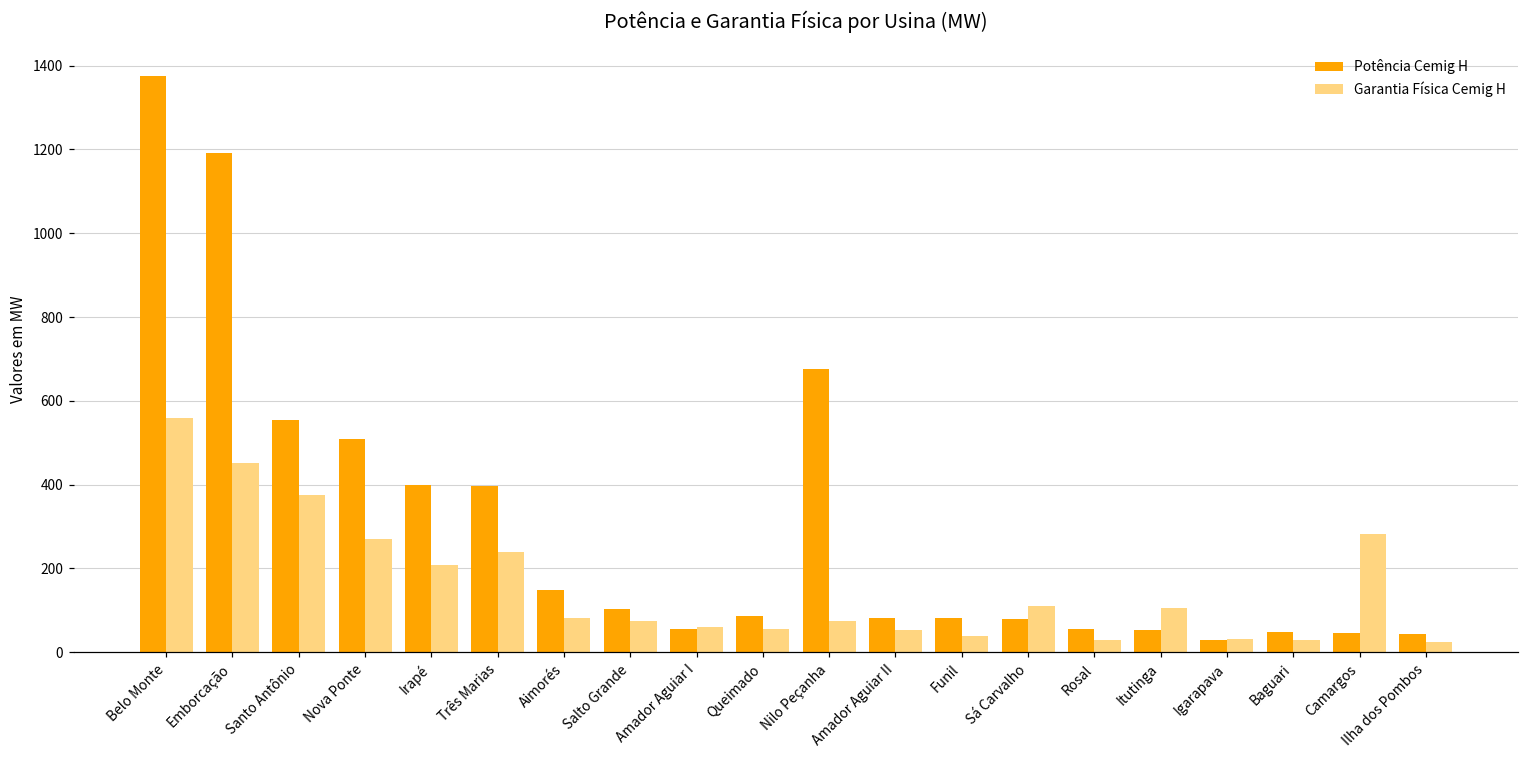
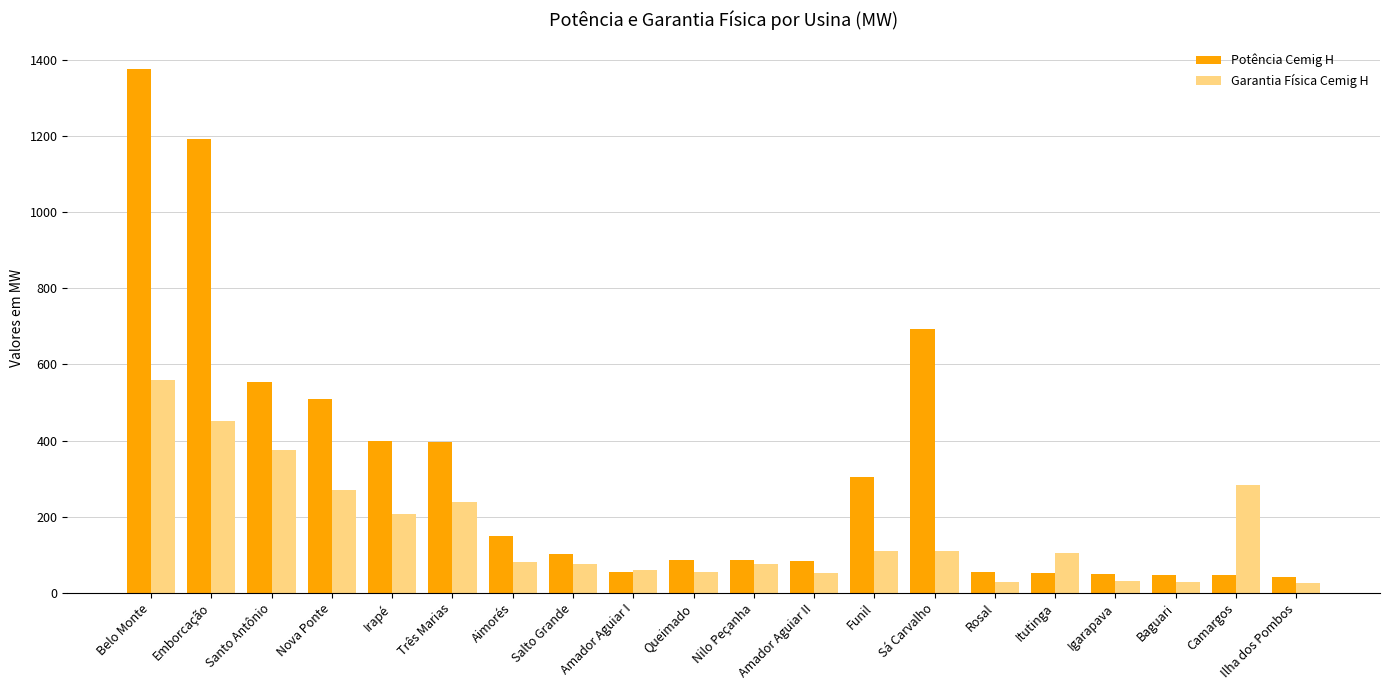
Potência Cemig H, Nilo Peçanha: 680 -> 90
Potência Cemig H, Funil: 80 -> 300
Garantia Física Cemig H, Funil: 40 -> 110
Potência Cemig H, Sá Carvalho: 80 -> 690
Potência Cemig H, Igarapava: 30 -> 50
